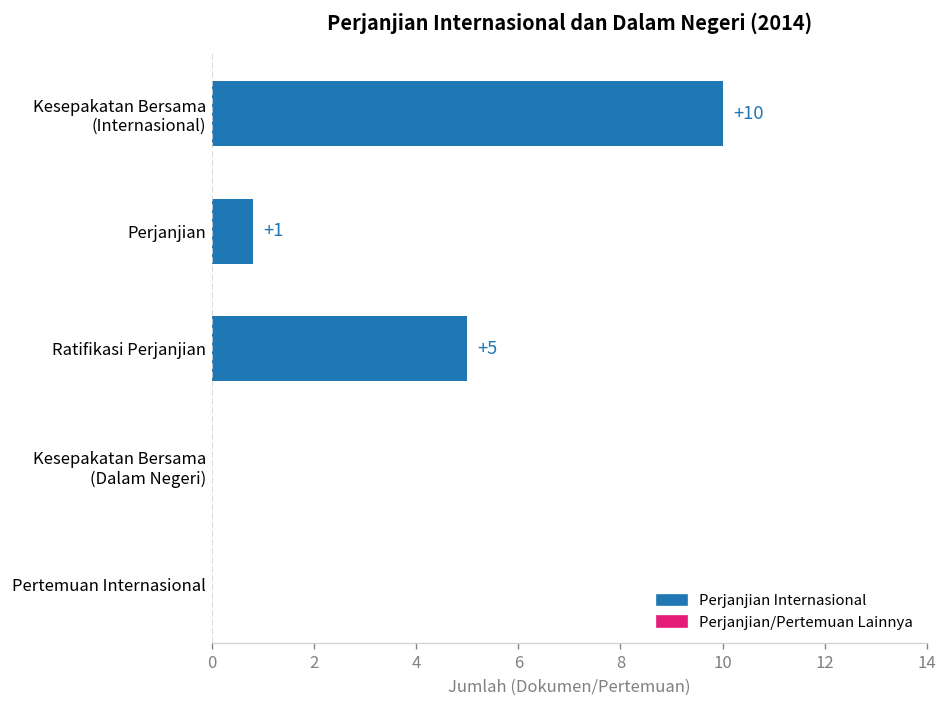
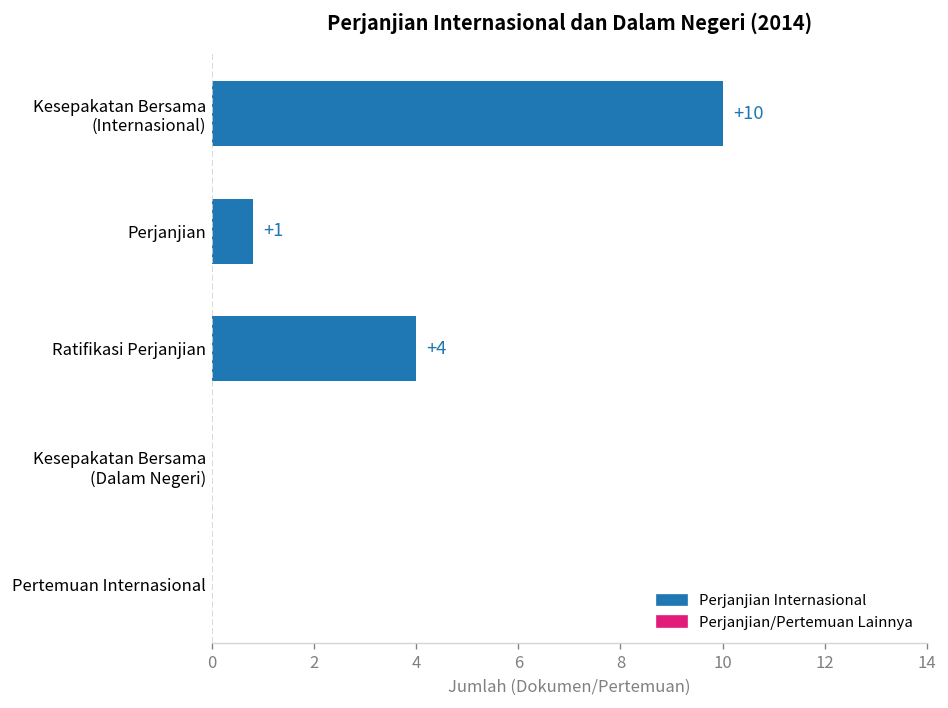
Ratifikasi Perjanjian: +5 -> +4
